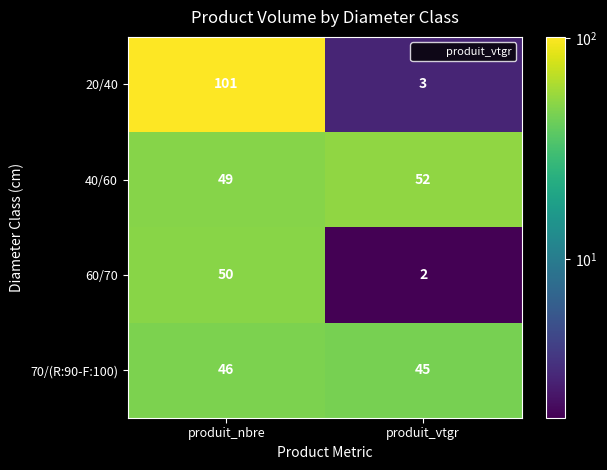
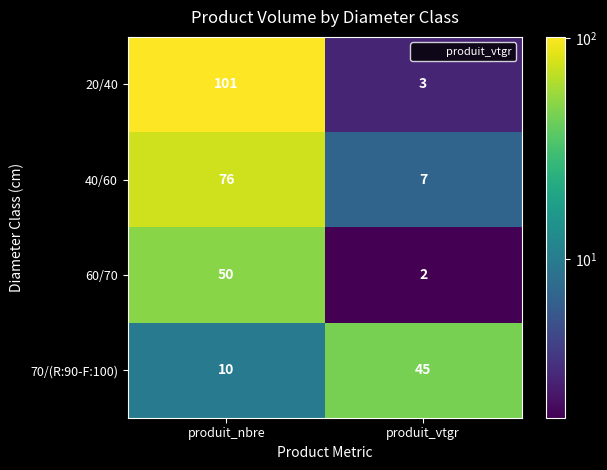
40/60, produit_nbre: 49 -> 76
40/60, produit_vtgr: 52 -> 7
70/(R:90-F:100), produit_nbre: 46 -> 10
